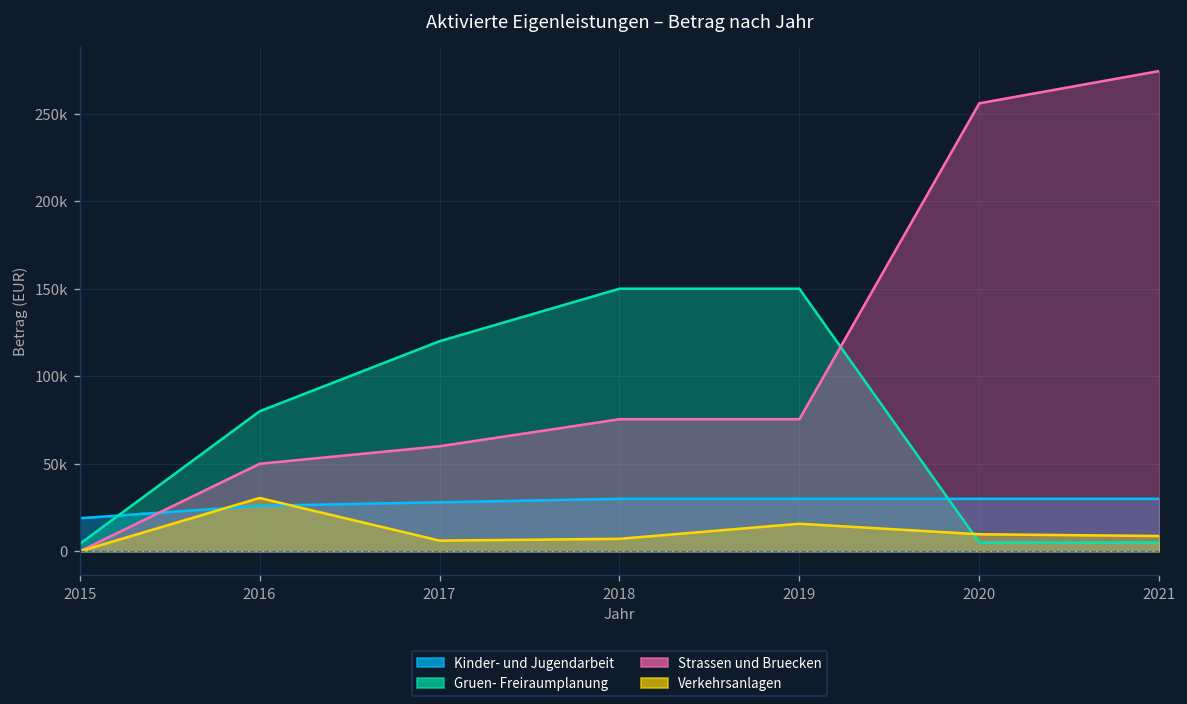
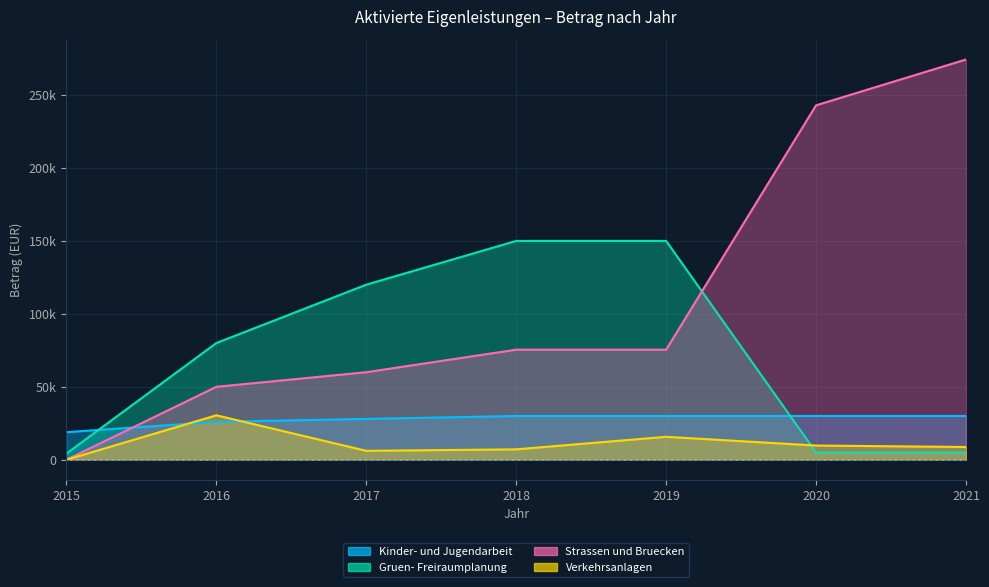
Strassen und Bruecken, 2020: 256000 -> 243000
